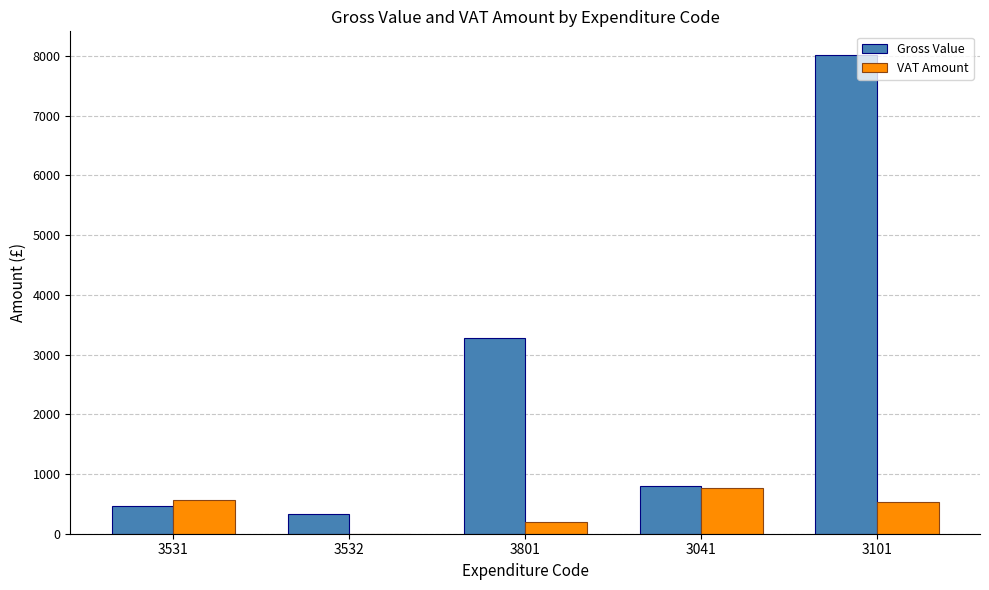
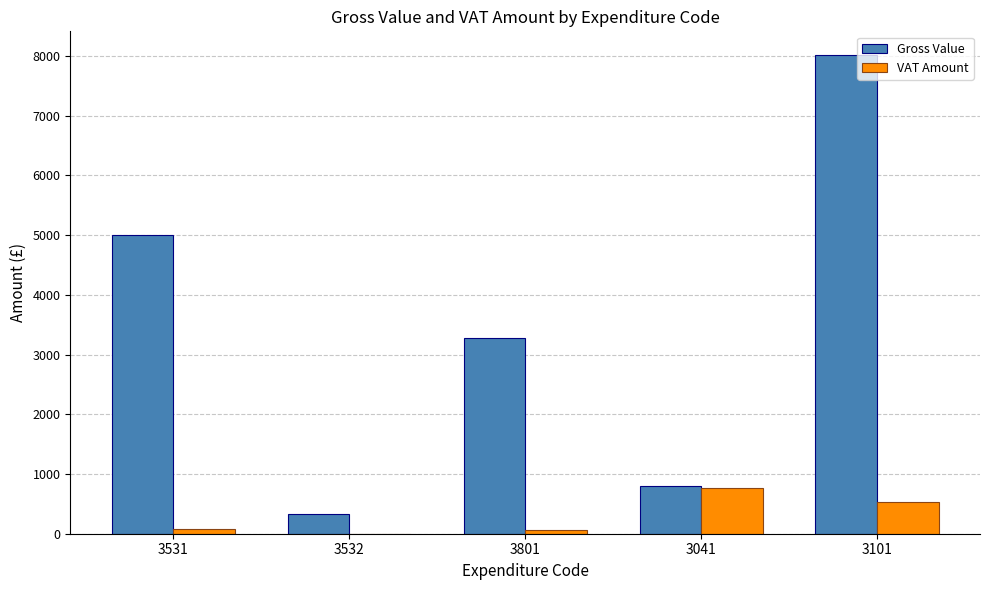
Gross Value, 3531: 500 -> 5000
VAT Amount, 3531: 600 -> 100
VAT Amount, 3801: 200 -> 100
